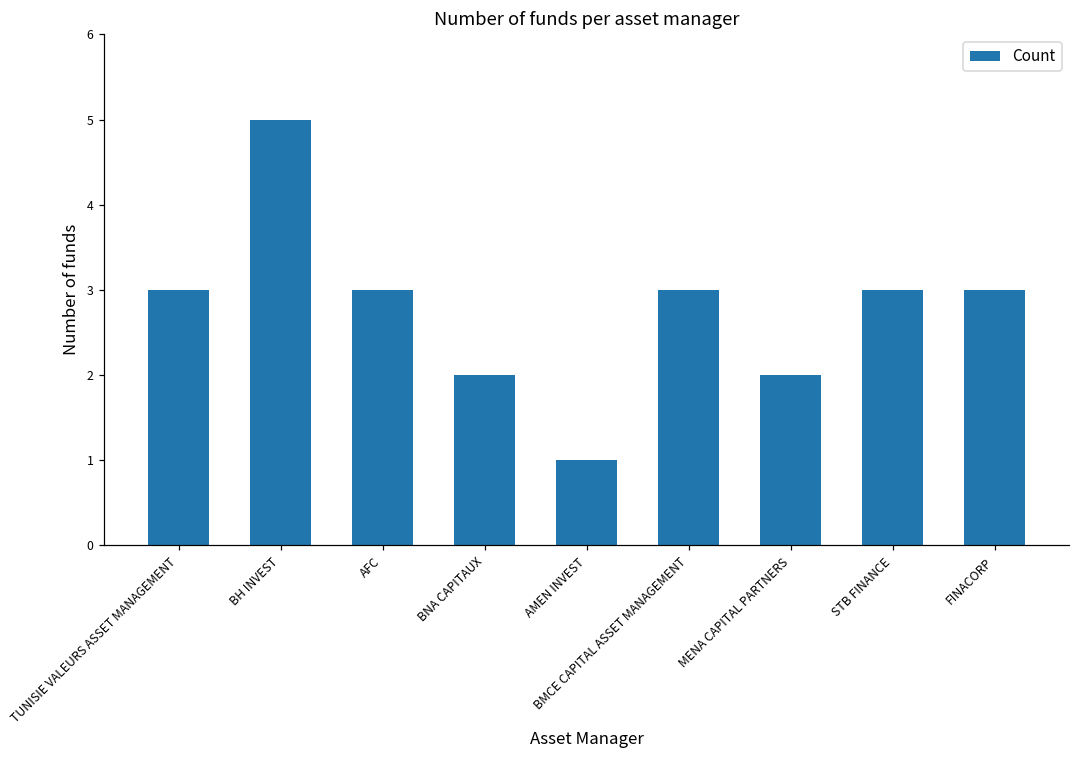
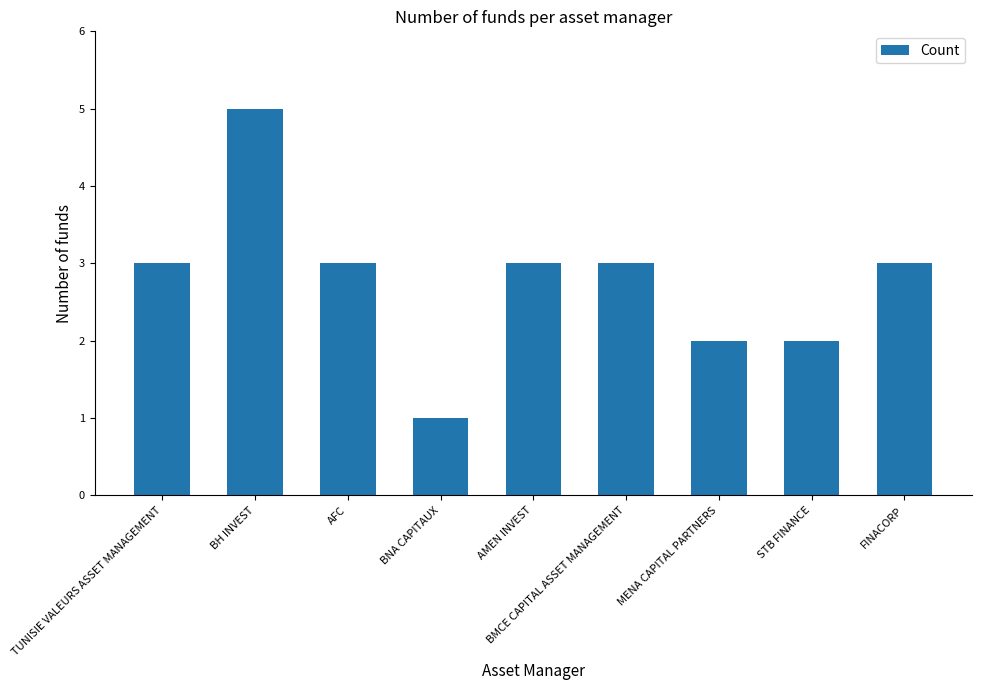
BNA CAPITAUX: 2 -> 1
AMEN INVEST: 1 -> 3
STB FINANCE: 3 -> 2
